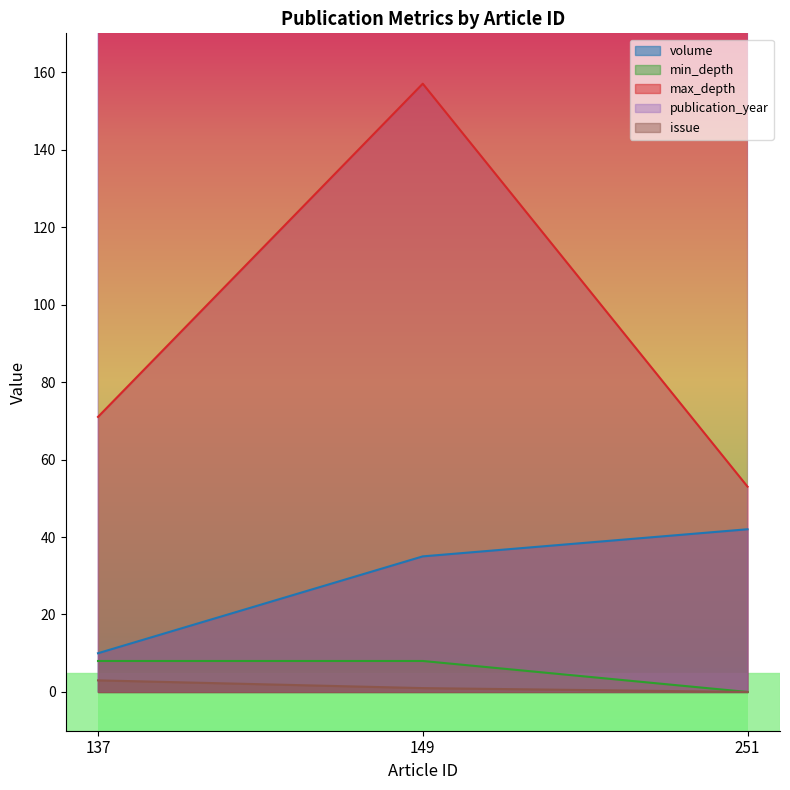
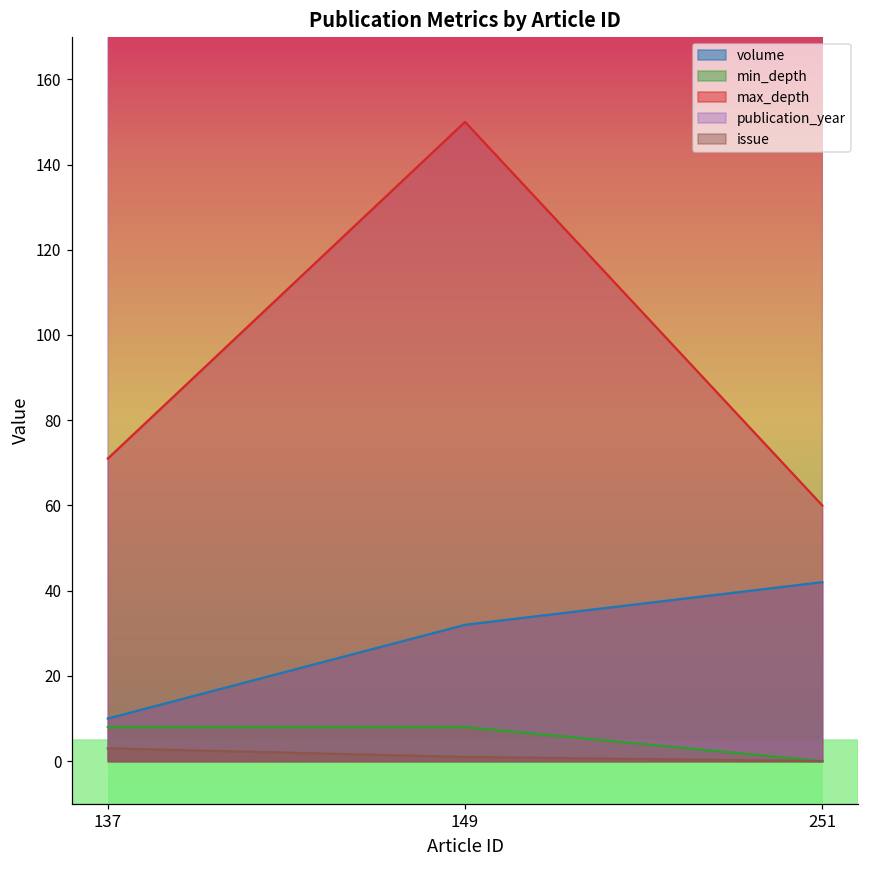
volume, 149: 35 -> 32
max_depth, 149: 157 -> 150
max_depth, 251: 53 -> 60
